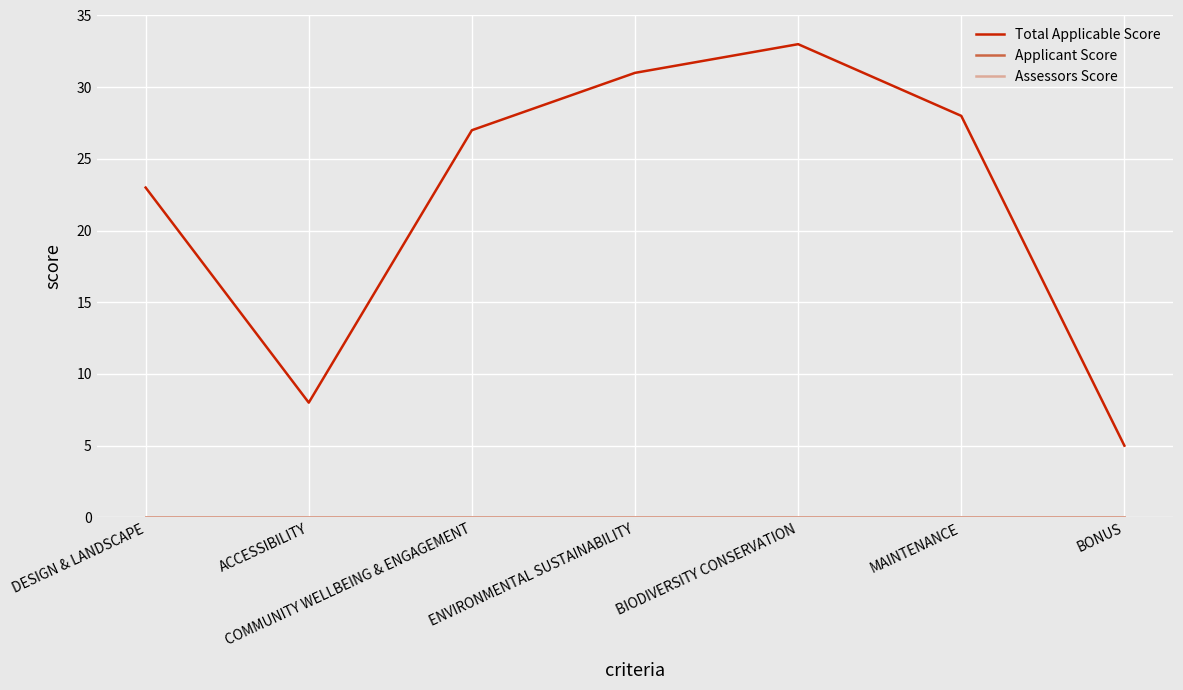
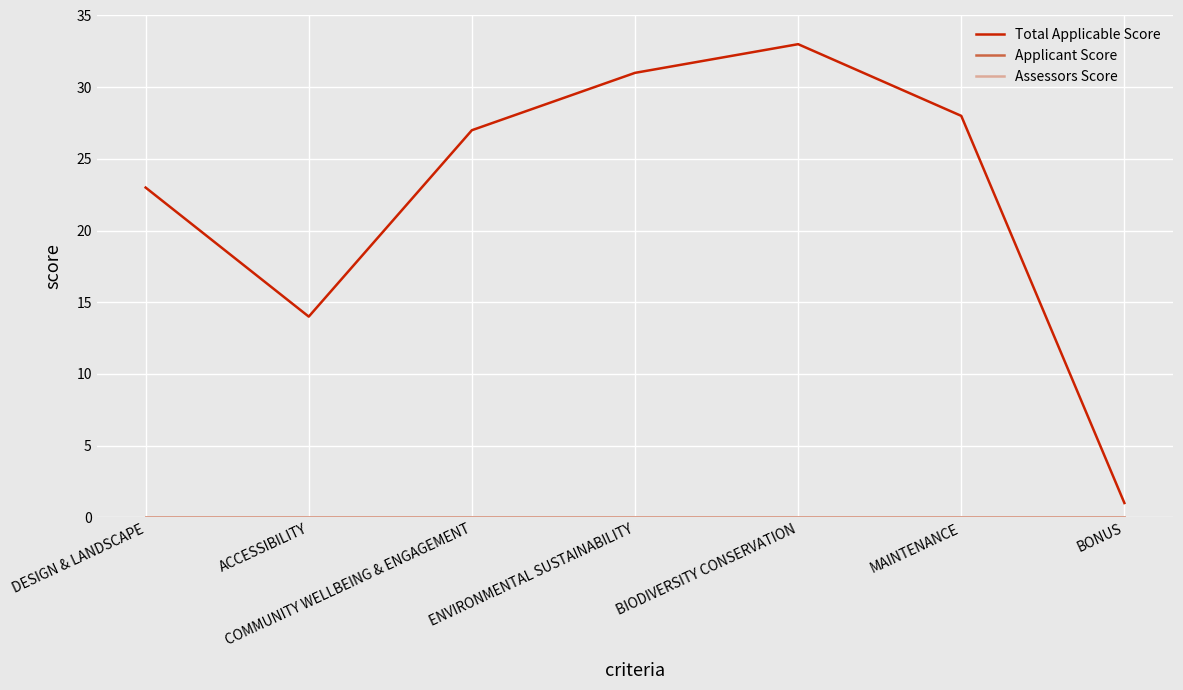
Total Applicable Score, ACCESSIBILITY: 8 -> 14
Total Applicable Score, BONUS: 5 -> 1
